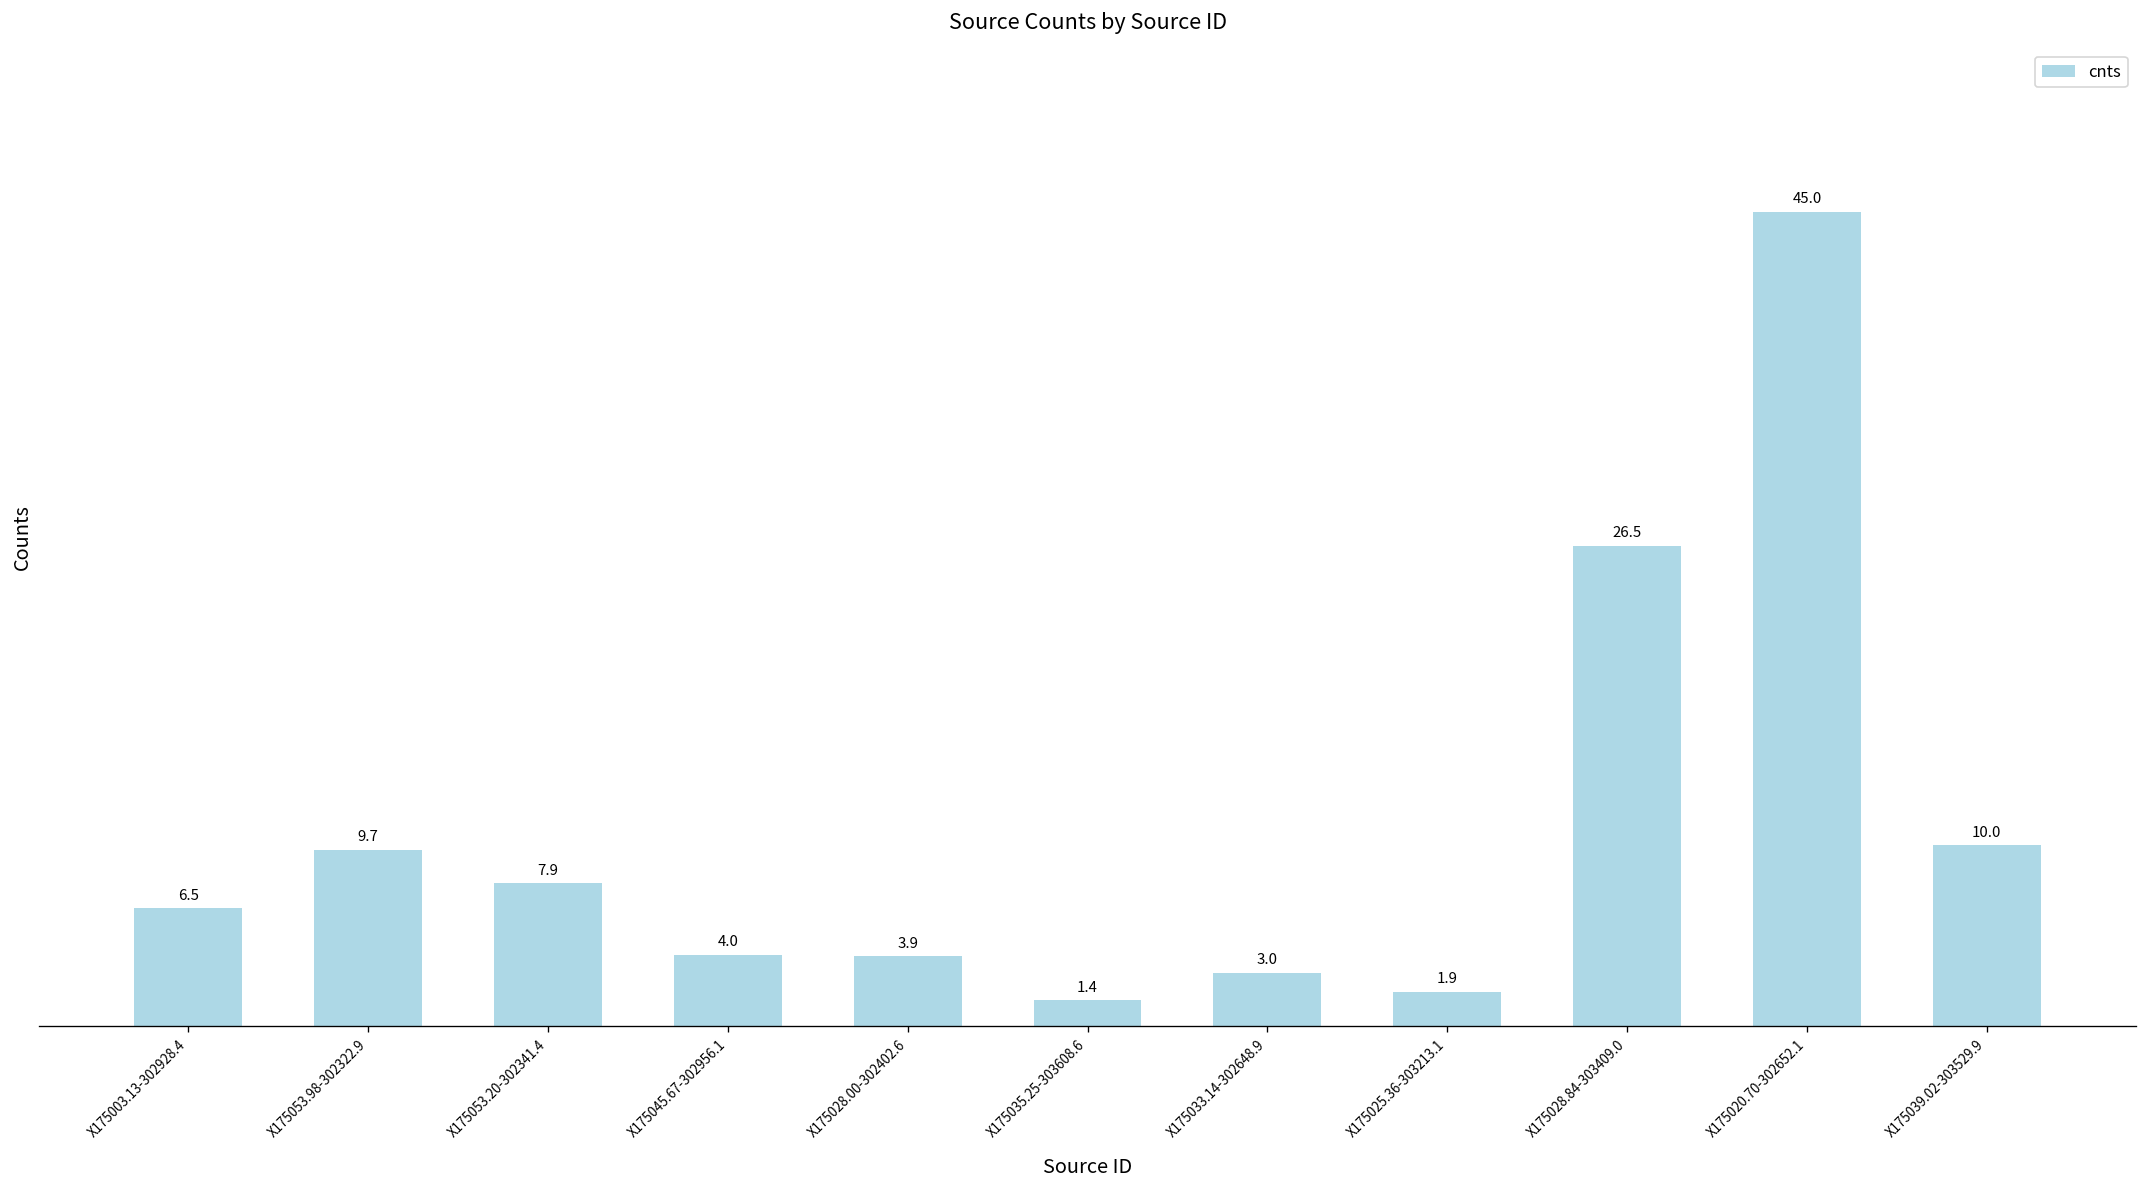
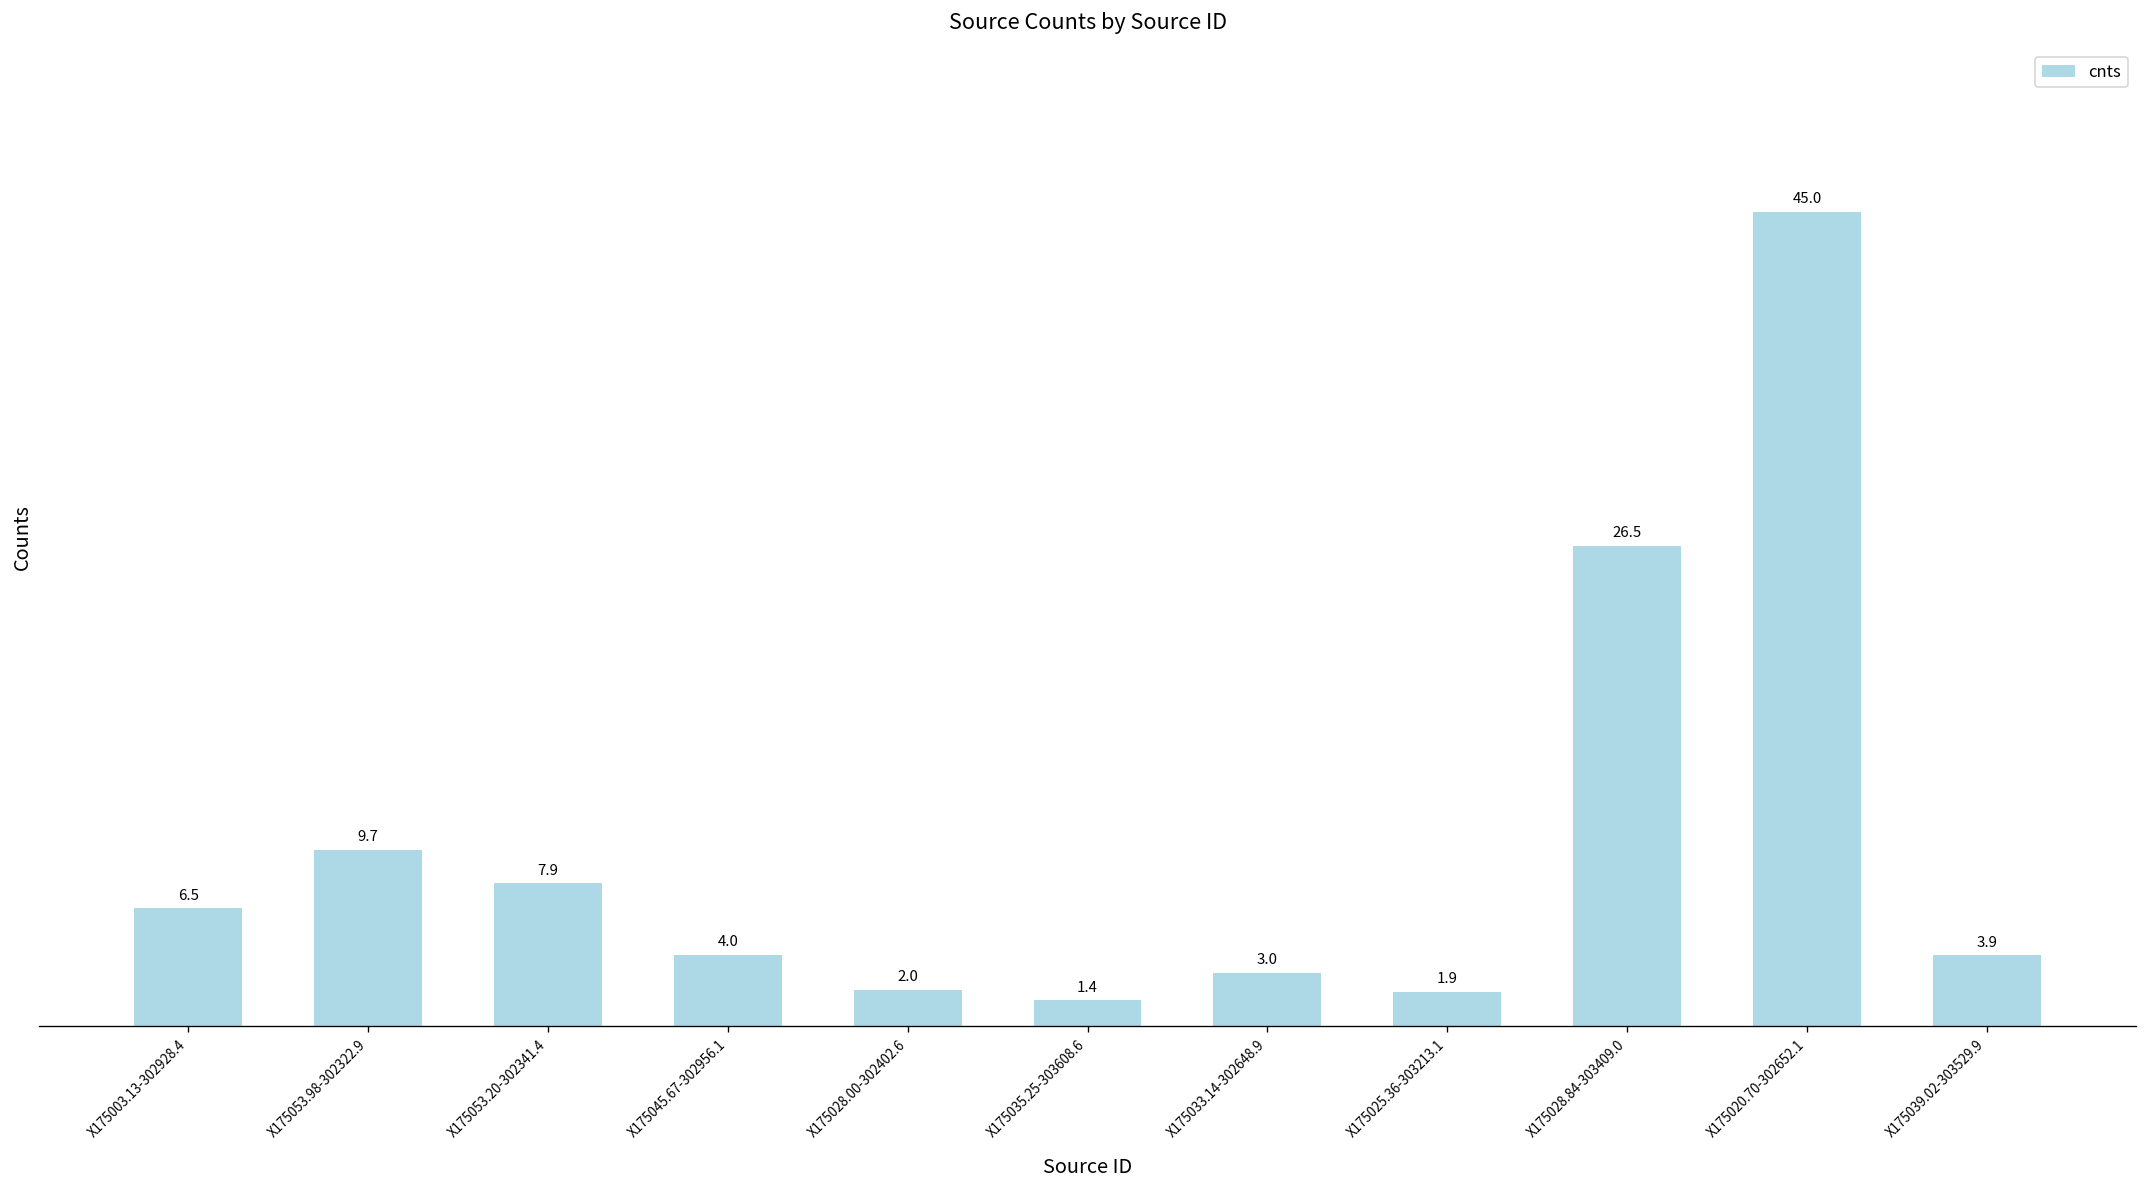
X175028.00-302402.6: 3.9 -> 2.0
X175039.02-303529.9: 10.0 -> 3.9
